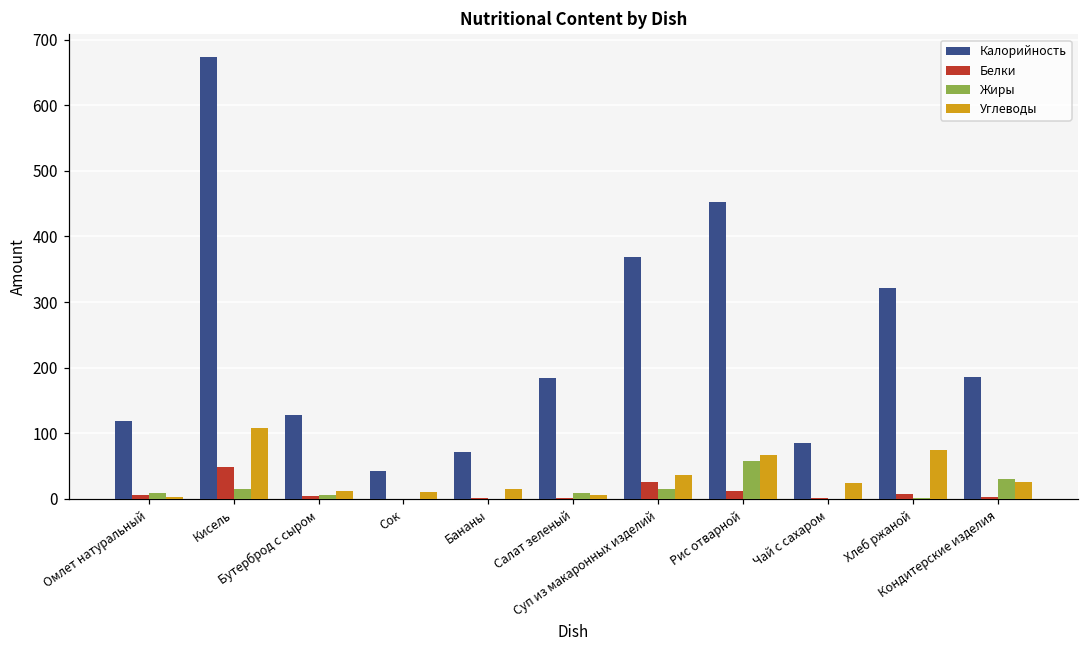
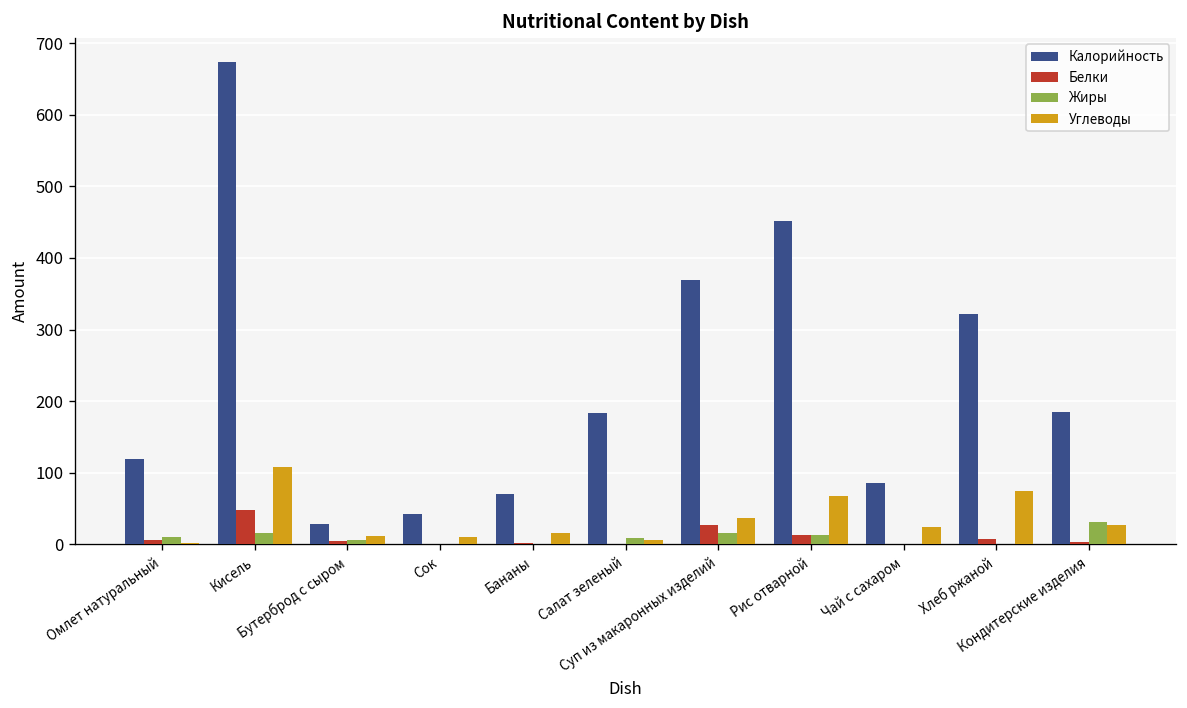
Калорийность, Бутерброд с сыром: 130 -> 30
Жиры, Рис отварной: 60 -> 10
